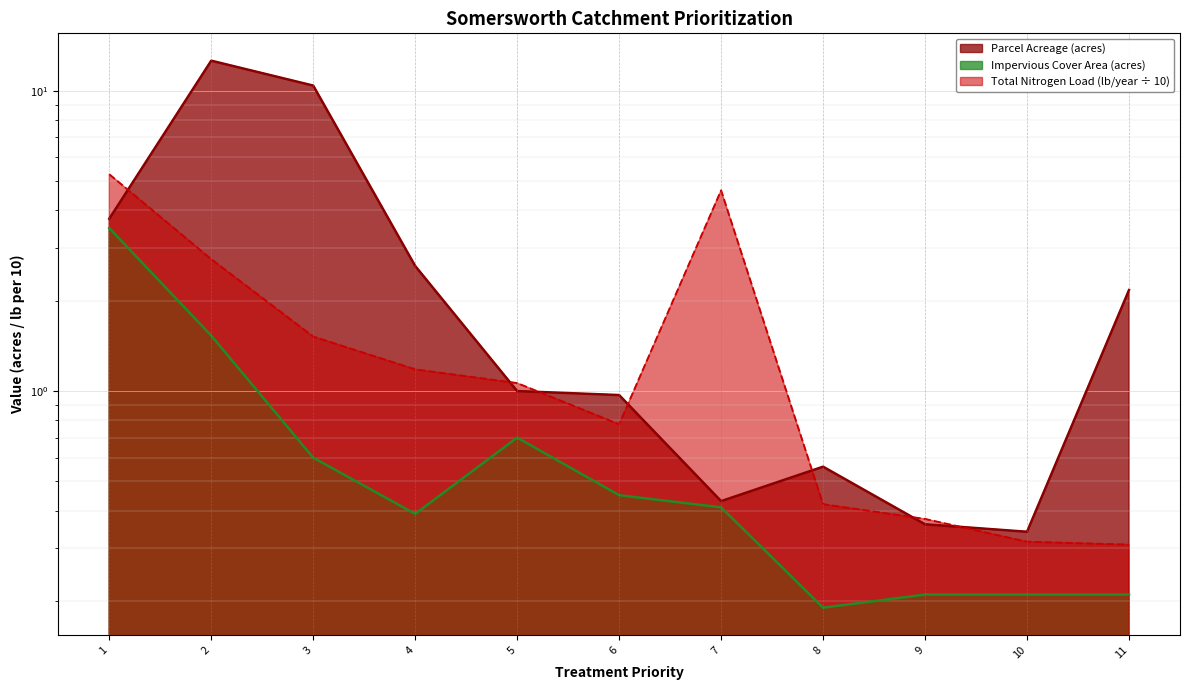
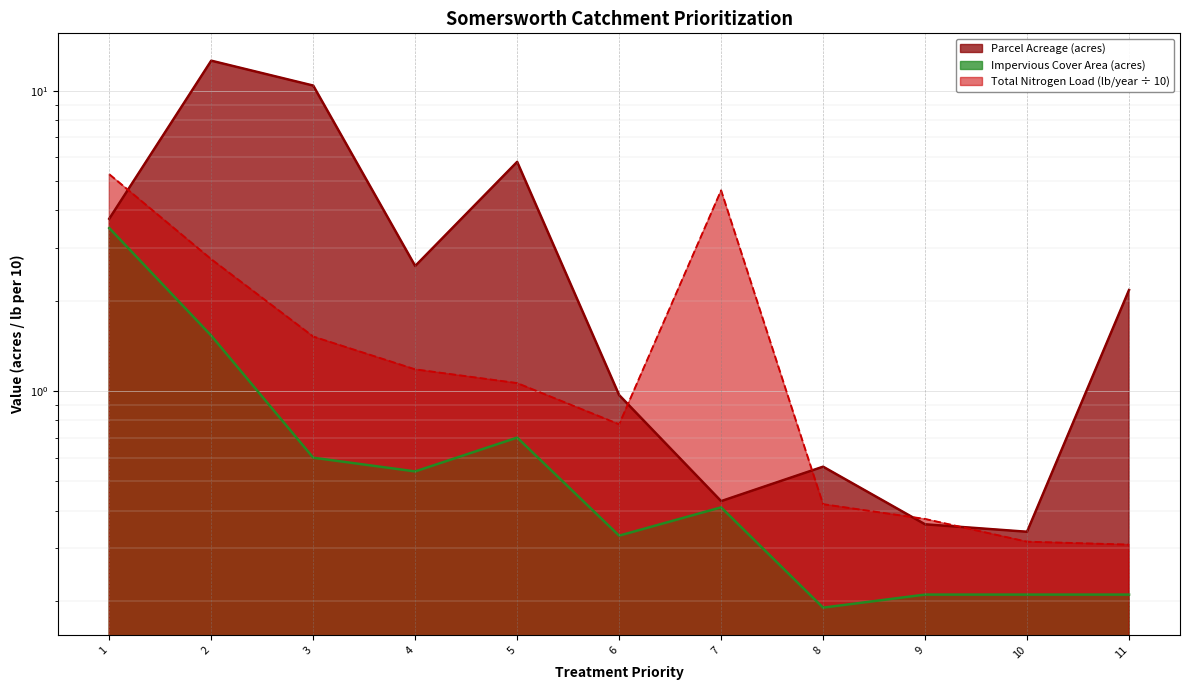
Impervious Cover Area (acres), 4: 0.39 -> 0.54
Parcel Acreage (acres), 5: 1.0 -> 5.8
Impervious Cover Area (acres), 6: 0.45 -> 0.33
